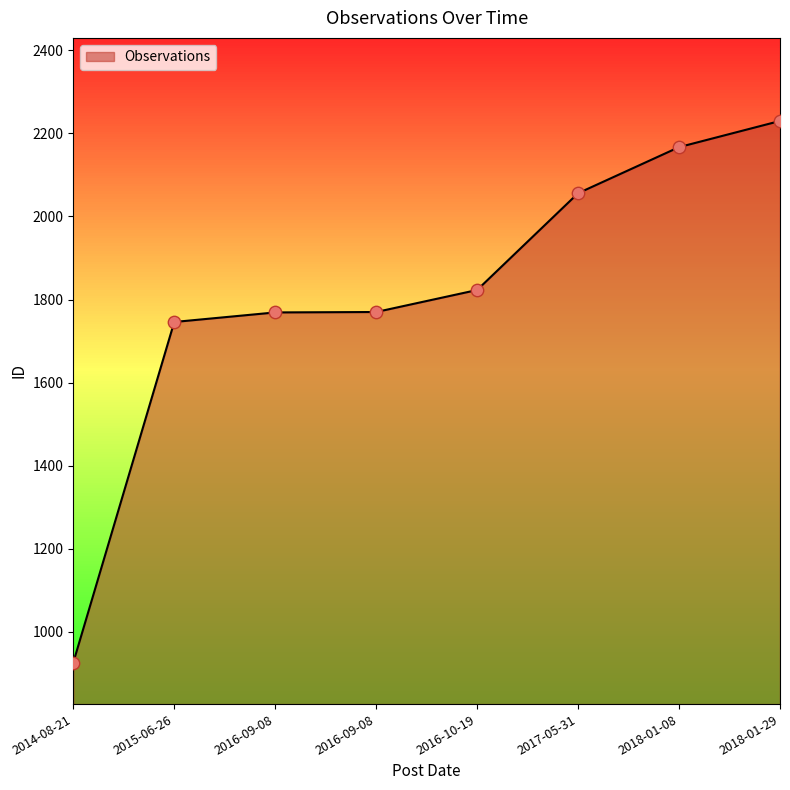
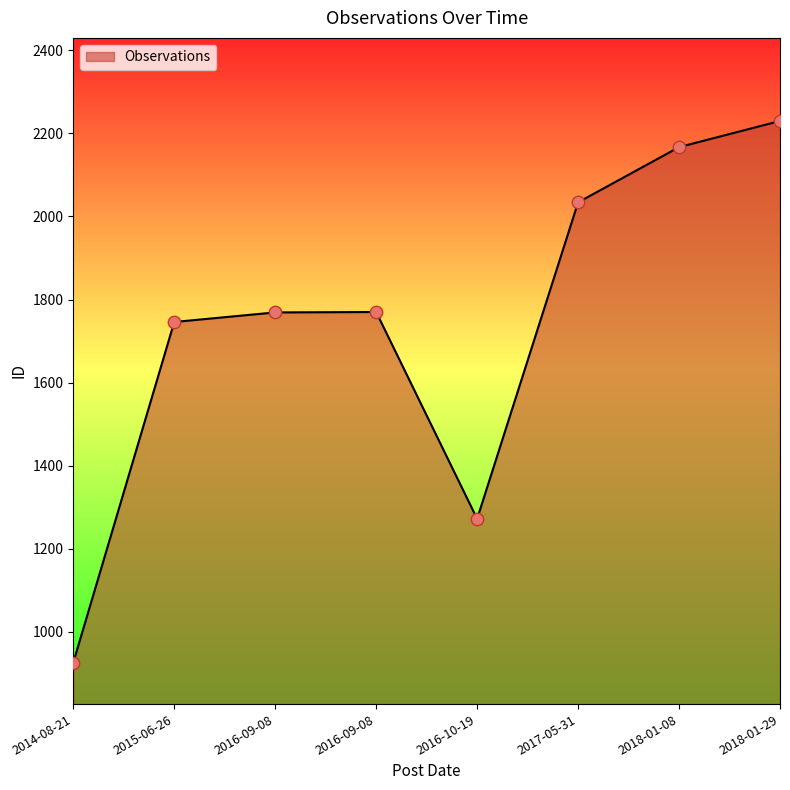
2016-10-19: 1820 -> 1270
2017-05-31: 2060 -> 2030
